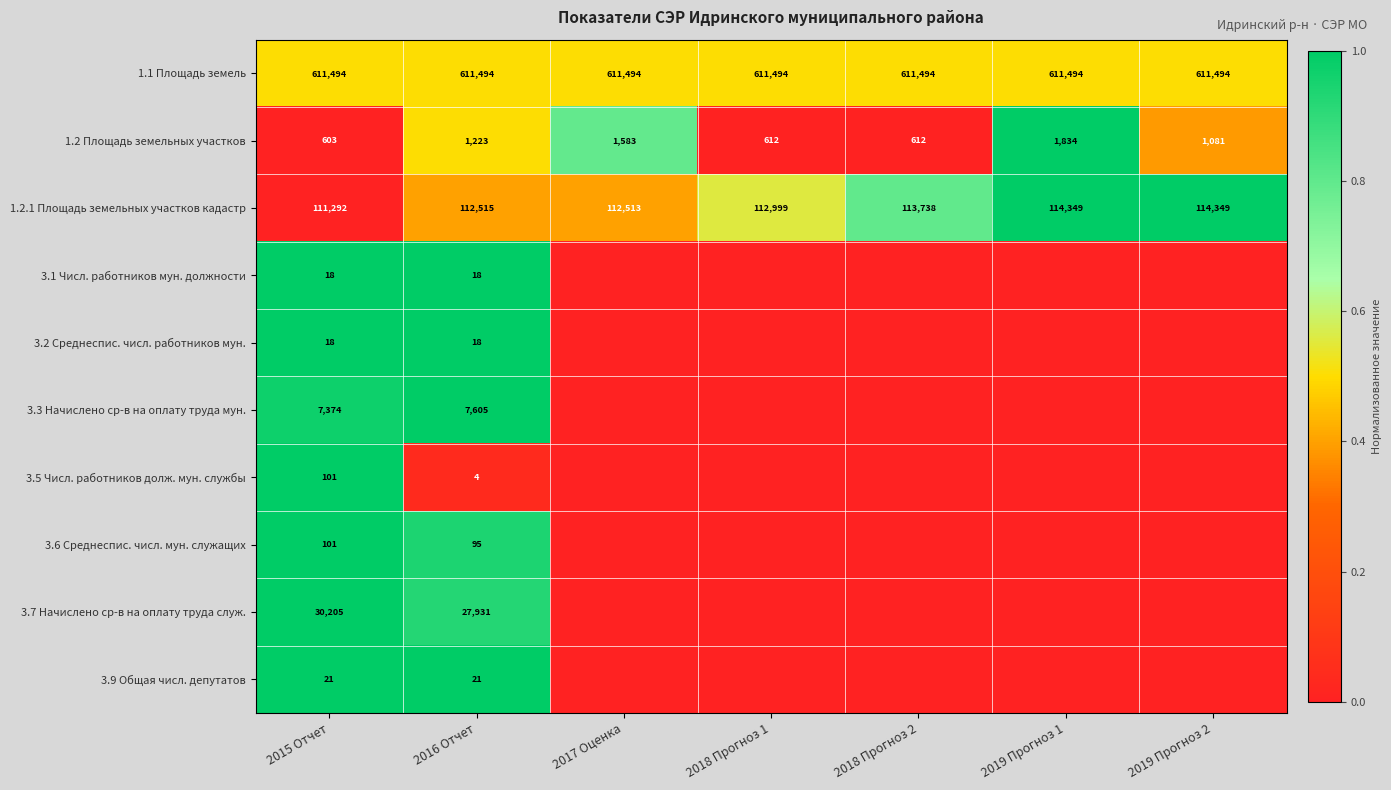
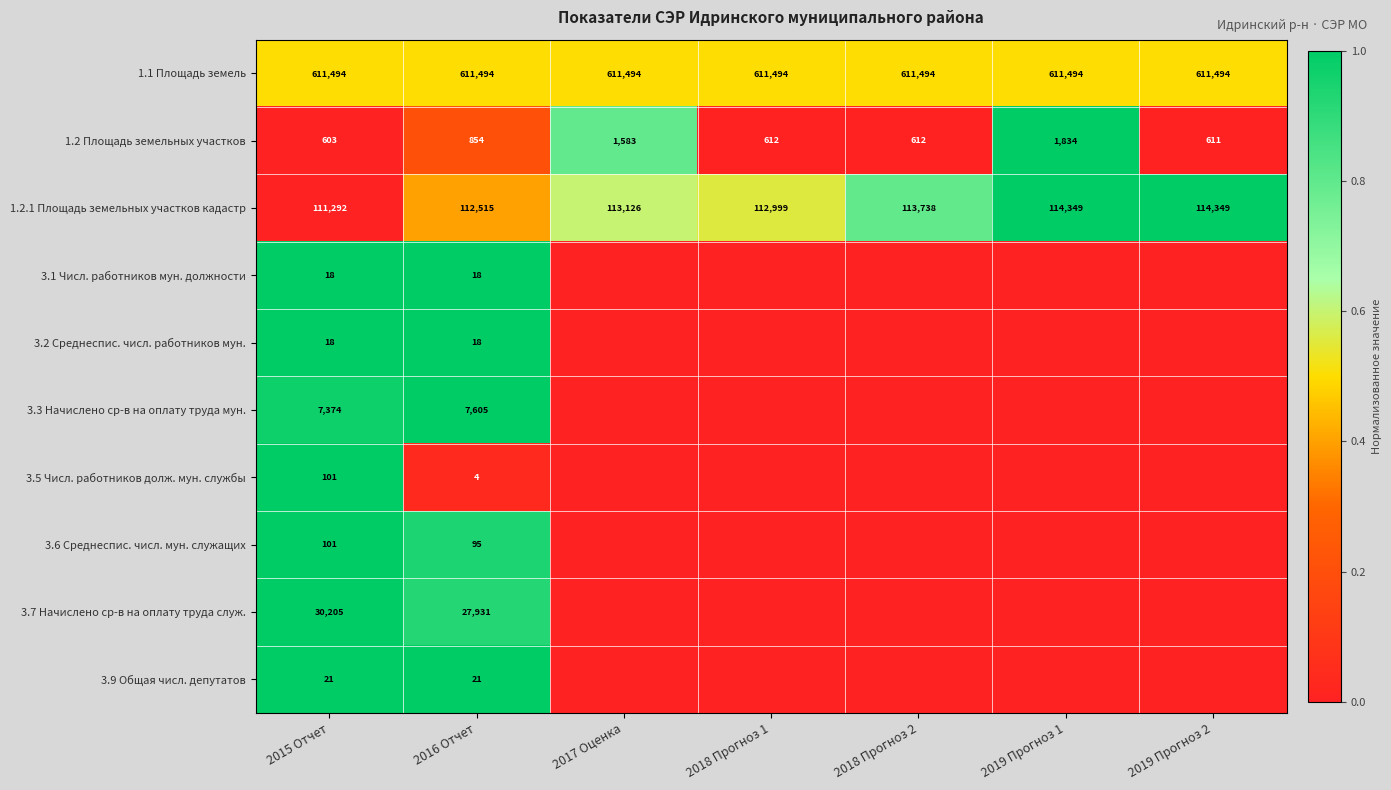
1.2 Площадь земельных участков, 2016 Отчет: 1,223 -> 854
1.2 Площадь земельных участков, 2019 Прогноз 2: 1,081 -> 611
1.2.1 Площадь земельных участков кадастр, 2017 Оценка: 112,513 -> 113,126
